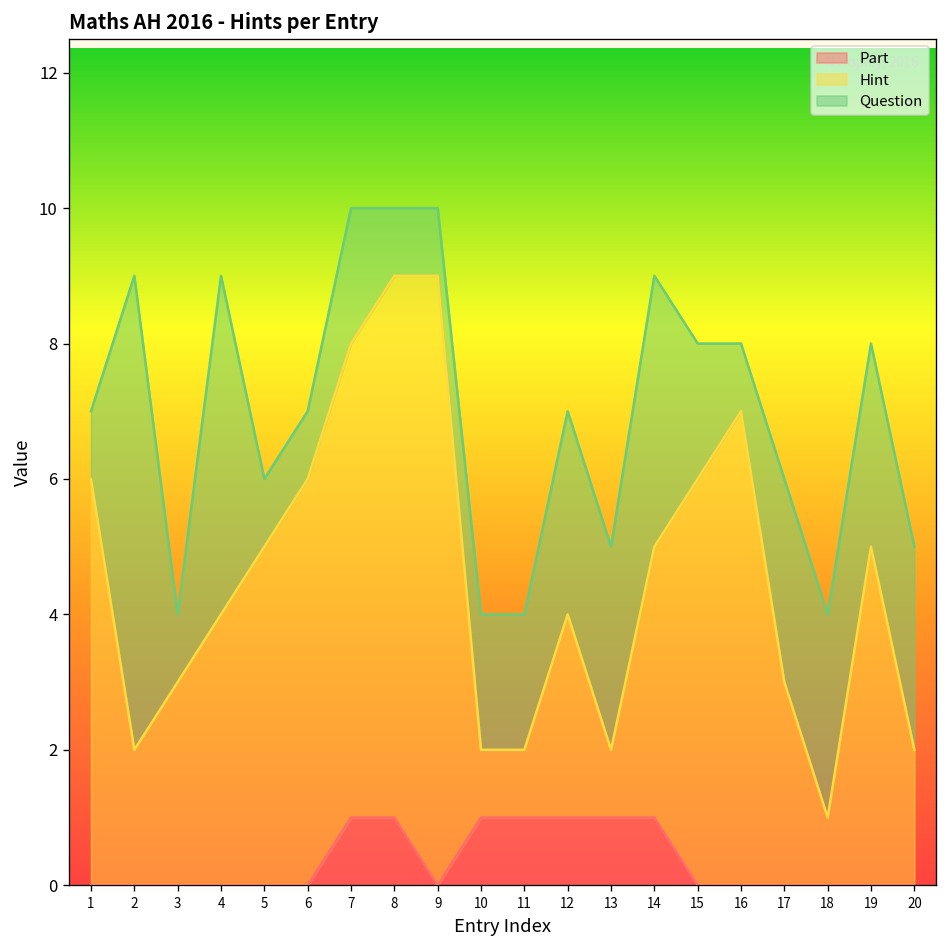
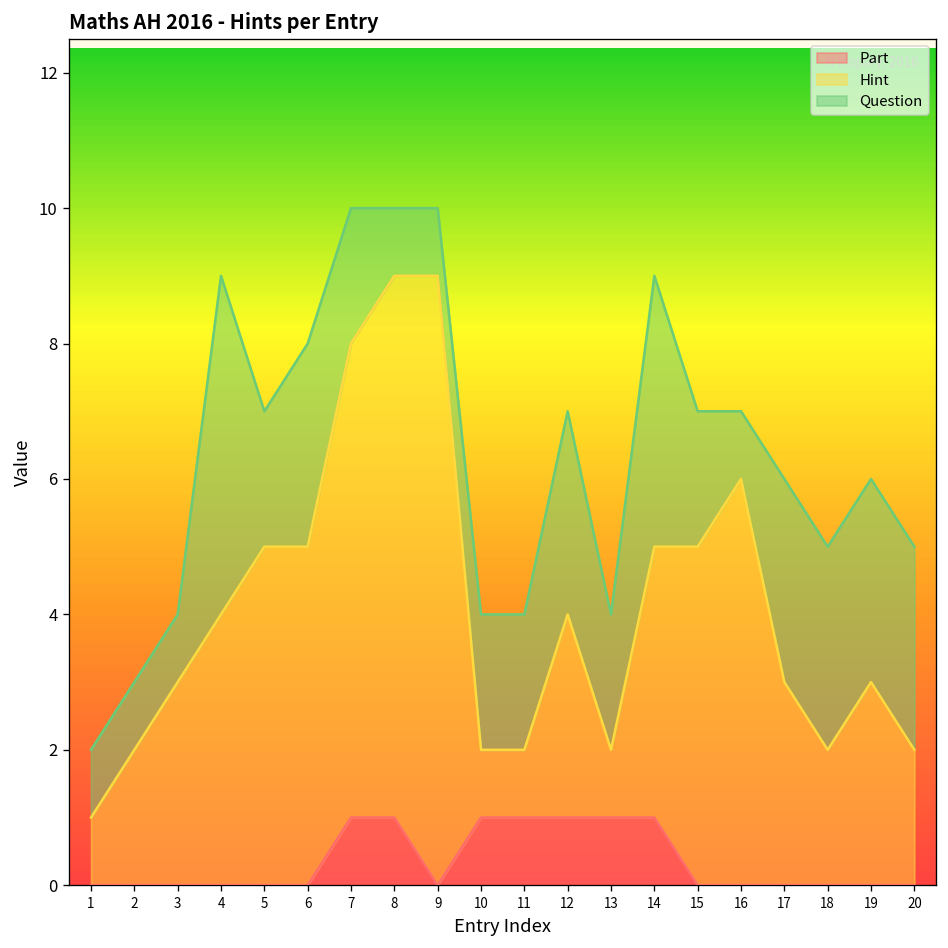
Hint, 1: 6 -> 1
Question, 2: 7 -> 1
Question, 5: 1 -> 2
Hint, 6: 6 -> 5
Question, 6: 1 -> 3
Question, 13: 3 -> 2
Hint, 15: 6 -> 5
Hint, 16: 7 -> 6
Hint, 18: 1 -> 2
Hint, 19: 5 -> 3
